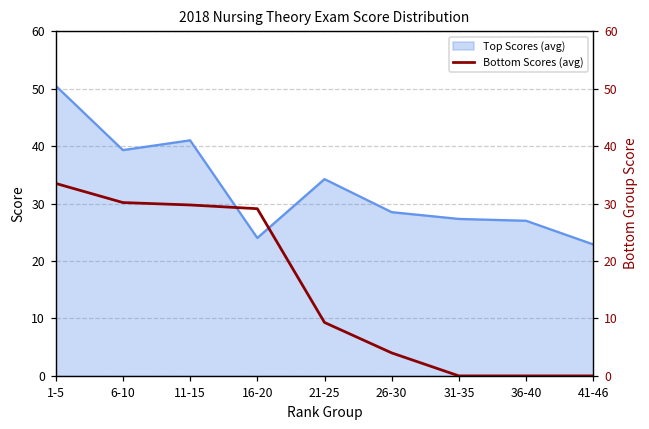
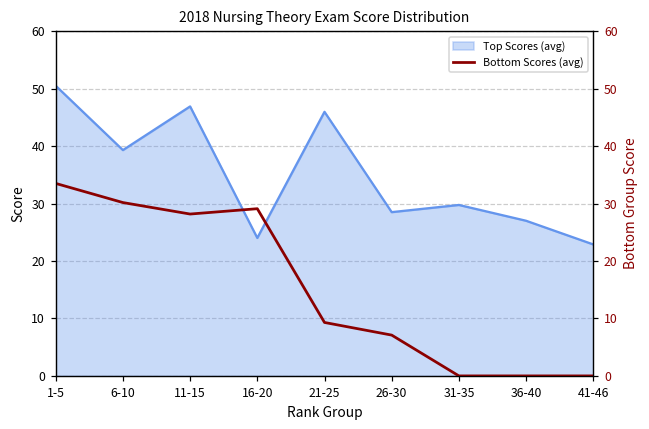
Top Scores (avg), 11-15: 41 -> 47
Top Scores (avg), 21-25: 34 -> 46
Top Scores (avg), 31-35: 27 -> 30
Bottom Scores (avg), 11-15: 30 -> 28
Bottom Scores (avg), 26-30: 4 -> 7
